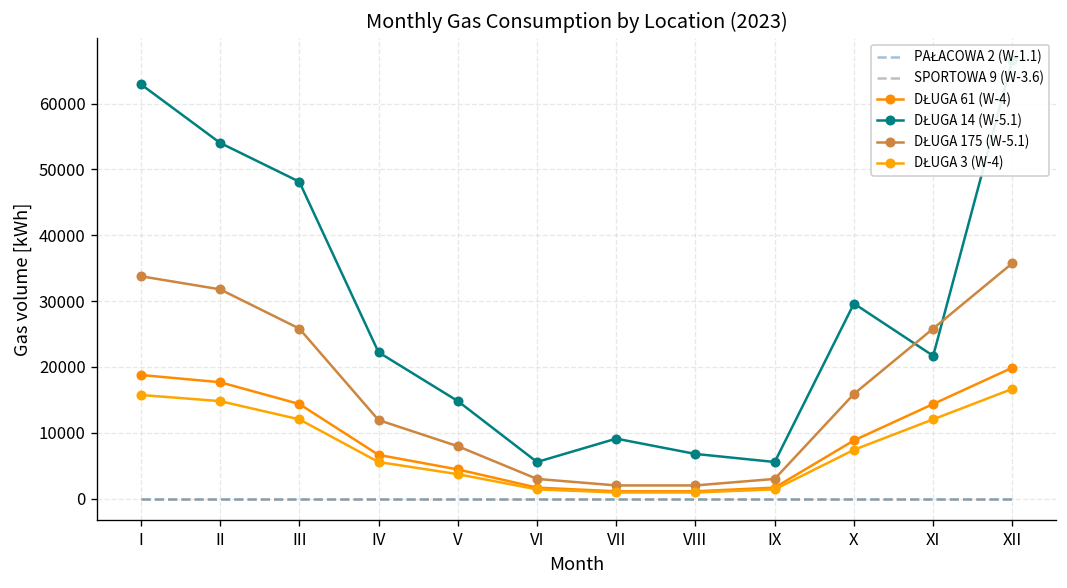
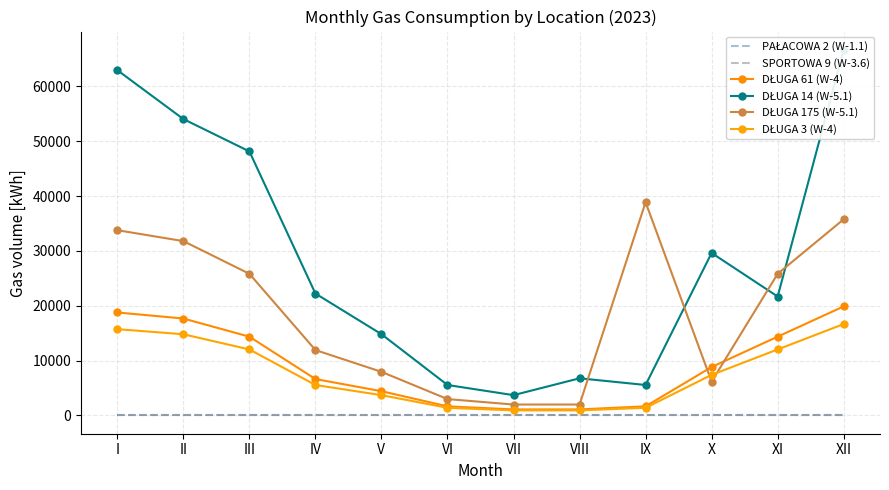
DŁUGA 14 (W-5.1), VII: 9000 -> 4000
DŁUGA 175 (W-5.1), IX: 3000 -> 39000
DŁUGA 175 (W-5.1), X: 16000 -> 6000
